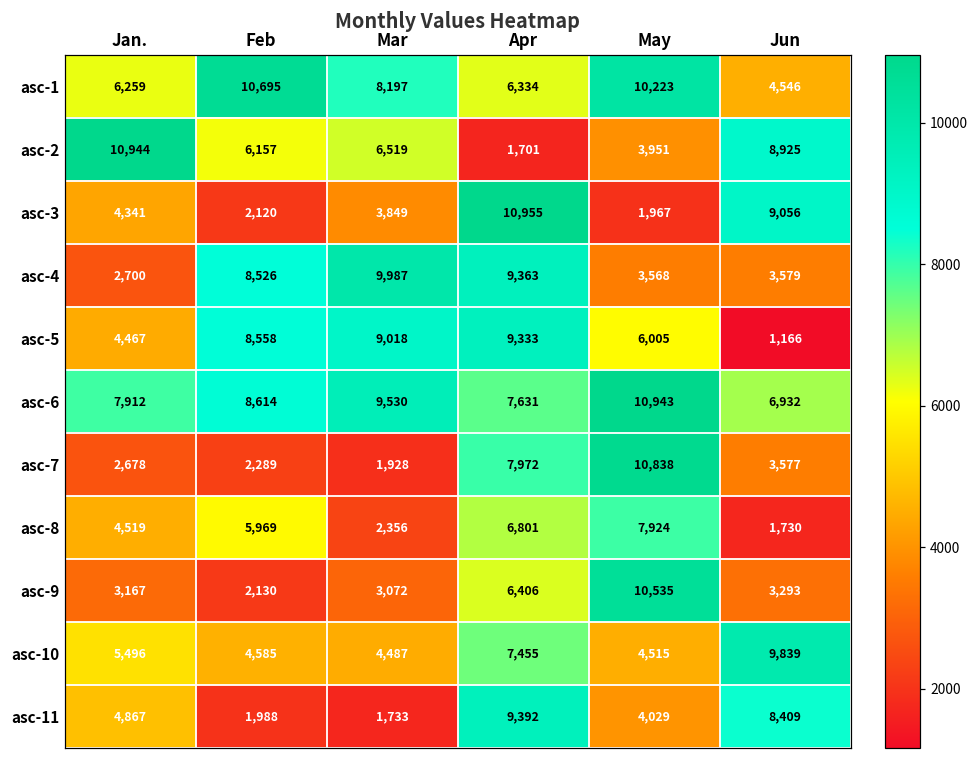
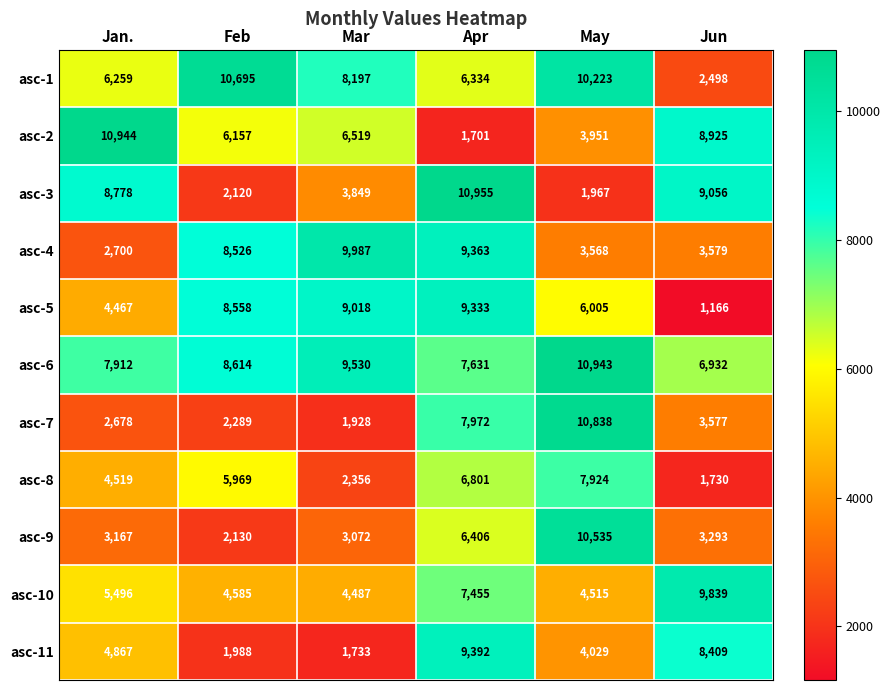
asc-1, Jun: 4,546 -> 2,498
asc-3, Jan.: 4,341 -> 8,778
